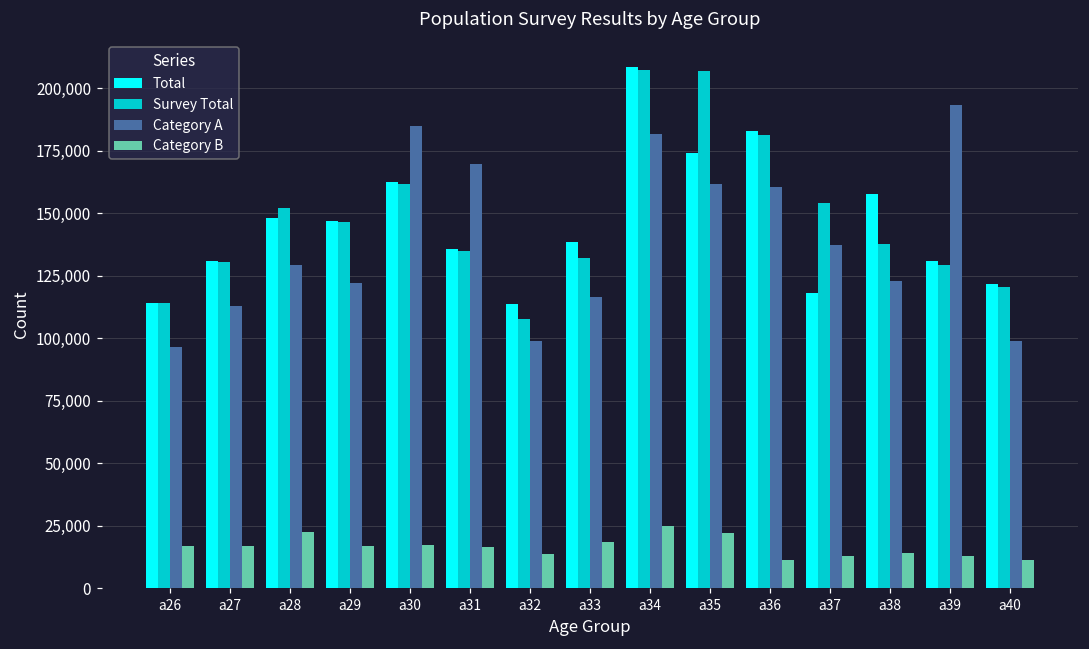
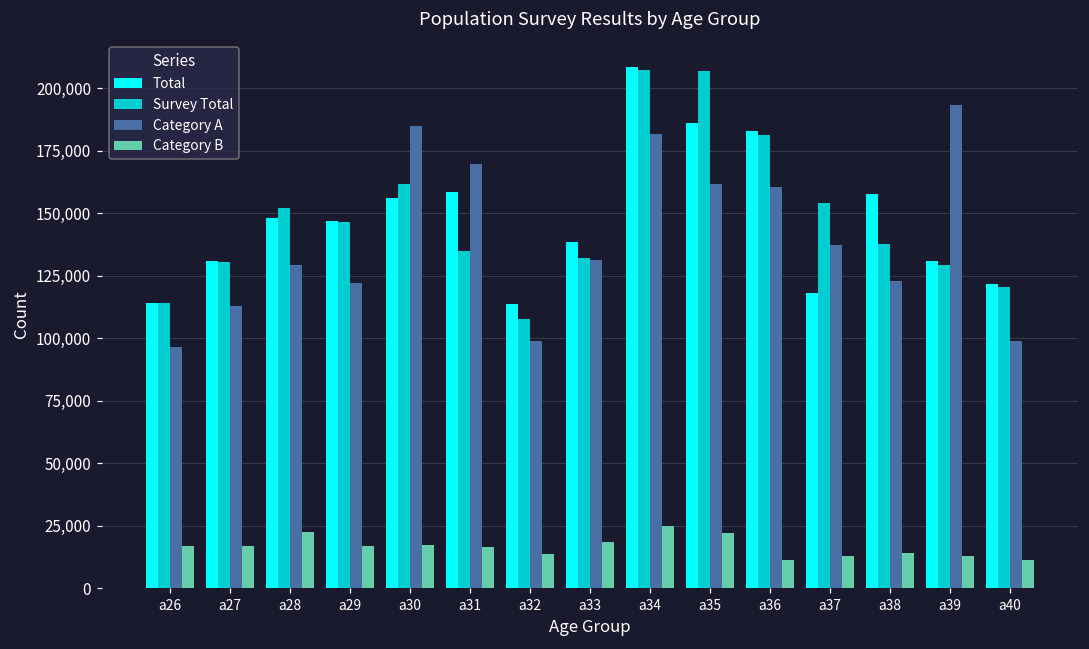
Total, a30: 163,000 -> 156,000
Total, a31: 136,000 -> 159,000
Category A, a33: 117,000 -> 132,000
Total, a35: 174,000 -> 186,000
